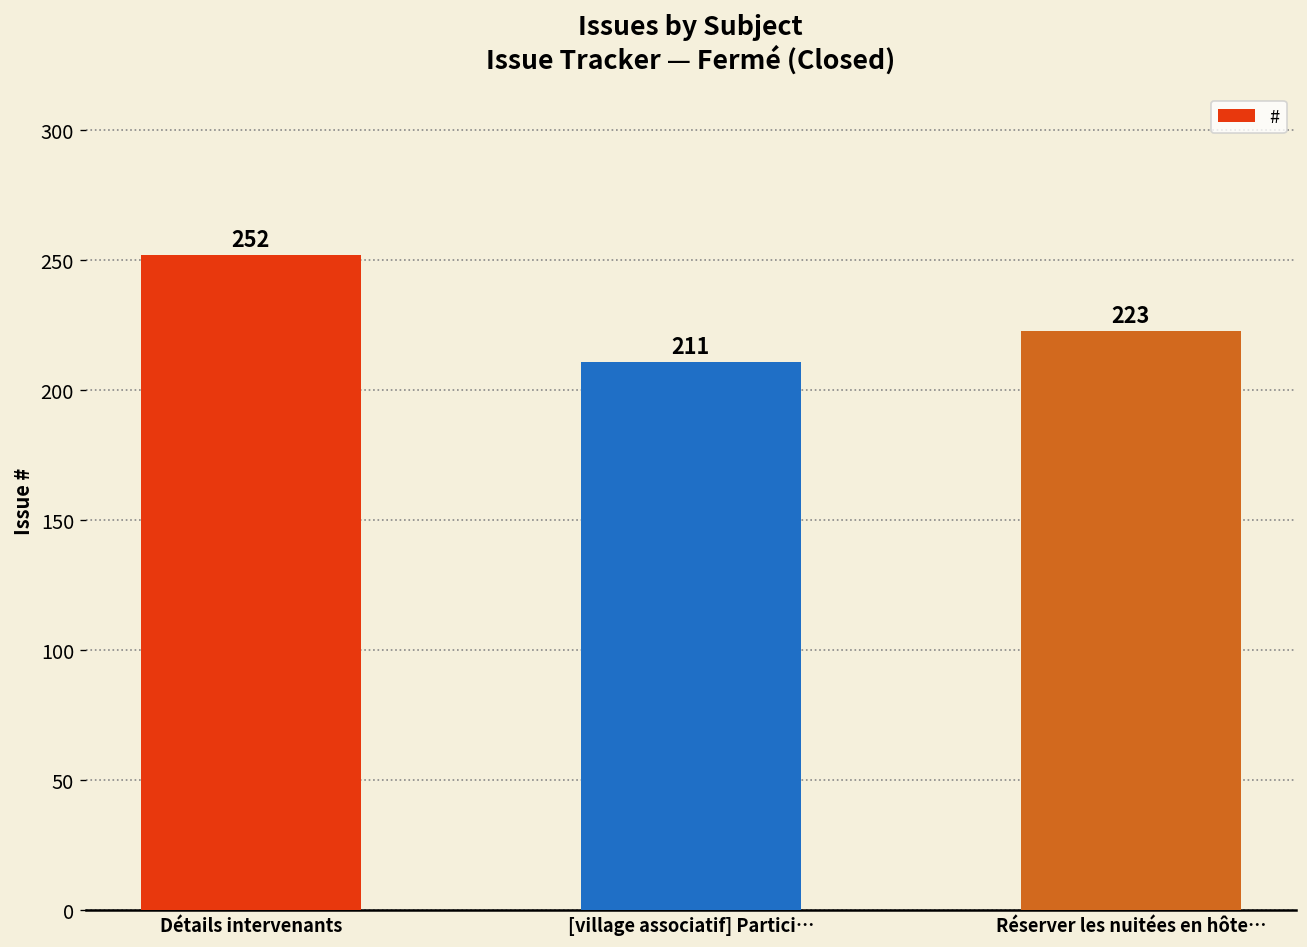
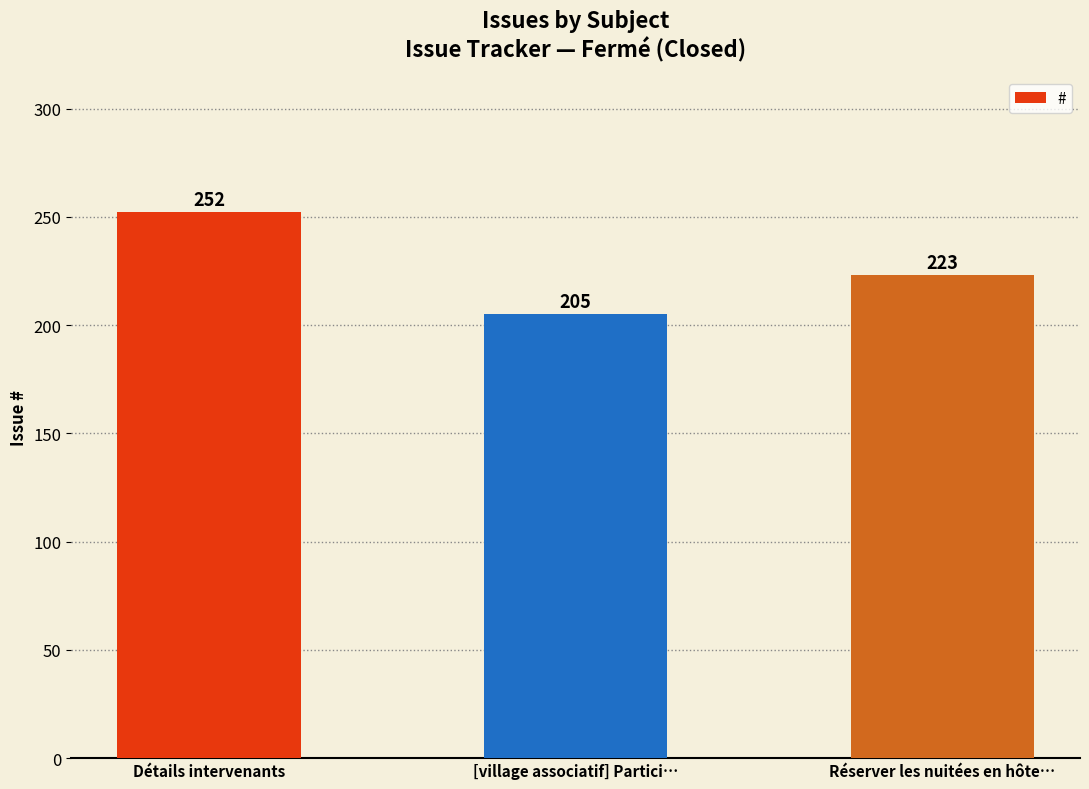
[village associatif] Partici…: 211 -> 205
